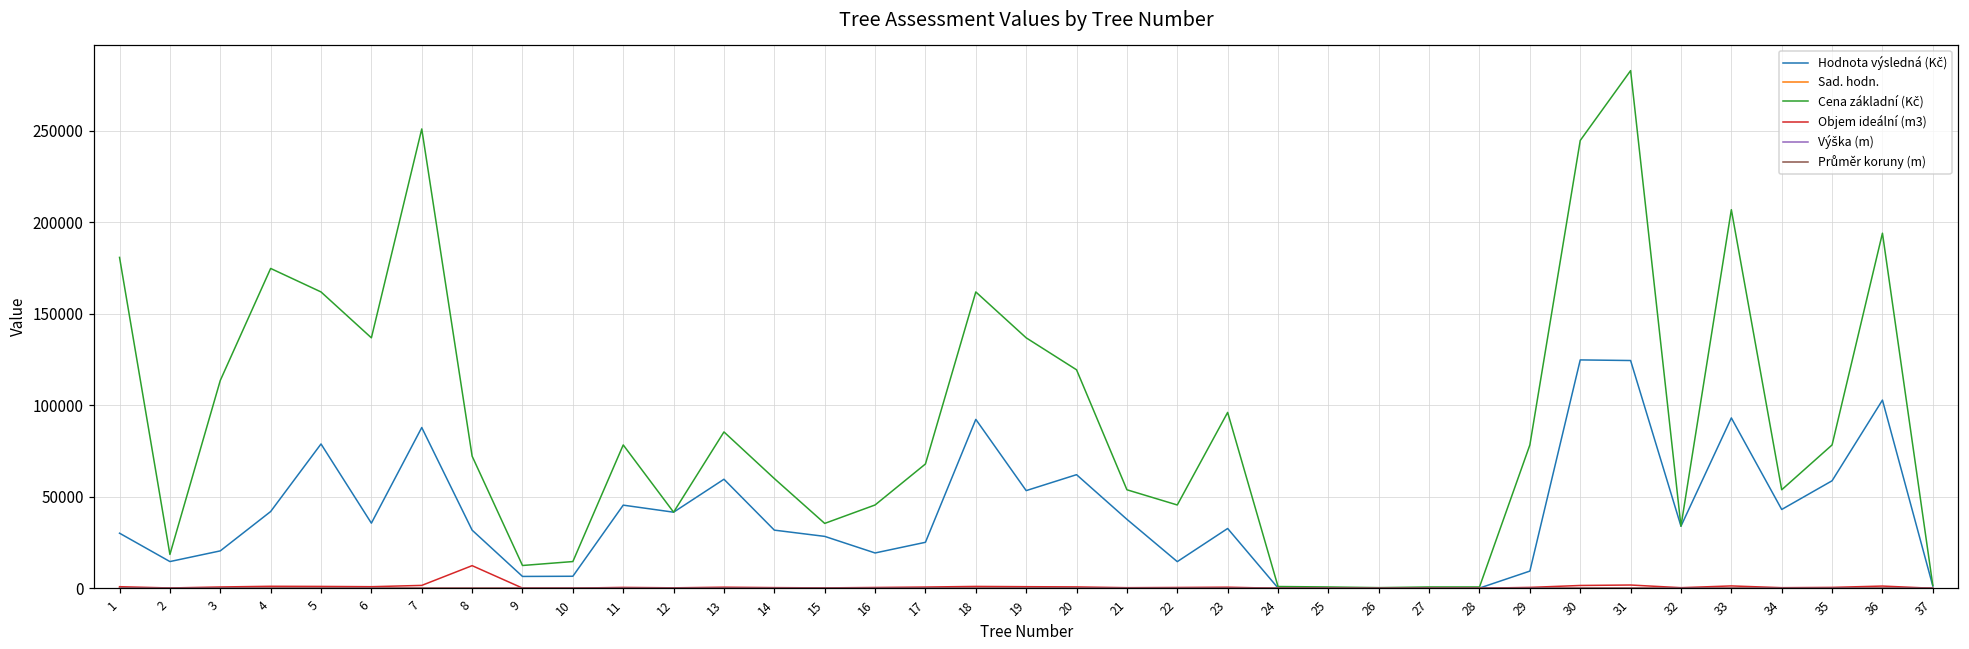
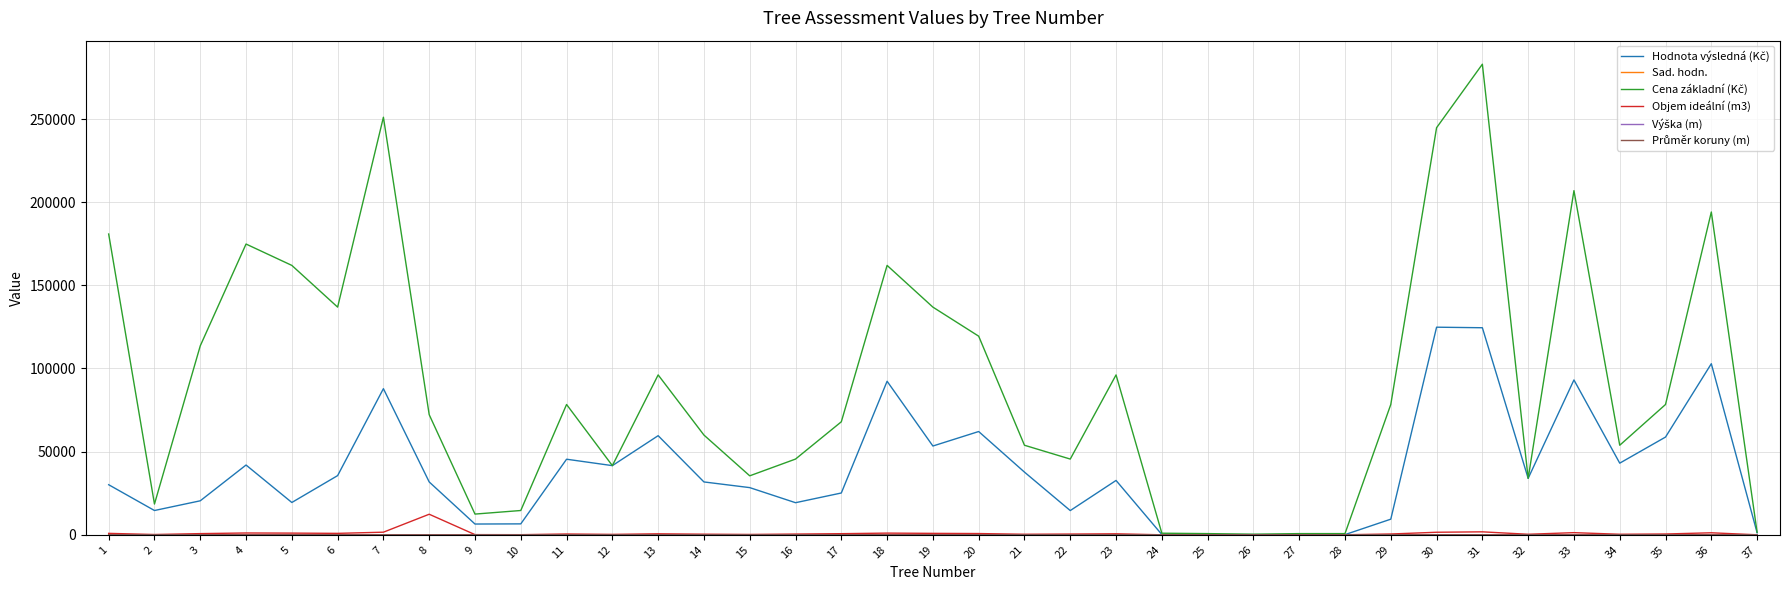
Hodnota výsledná (Kč), 5: 79000 -> 19000
Cena základní (Kč), 13: 85000 -> 96000
